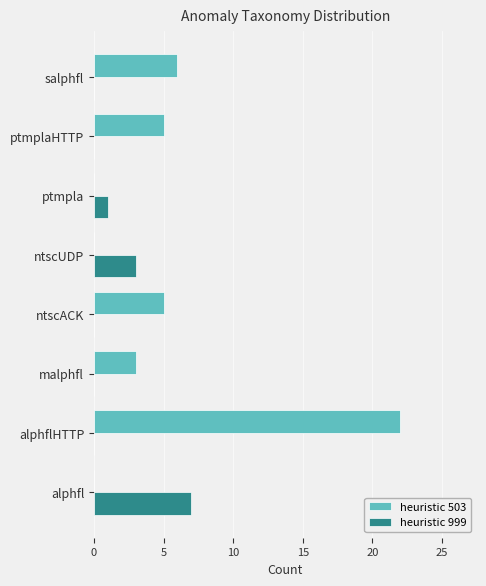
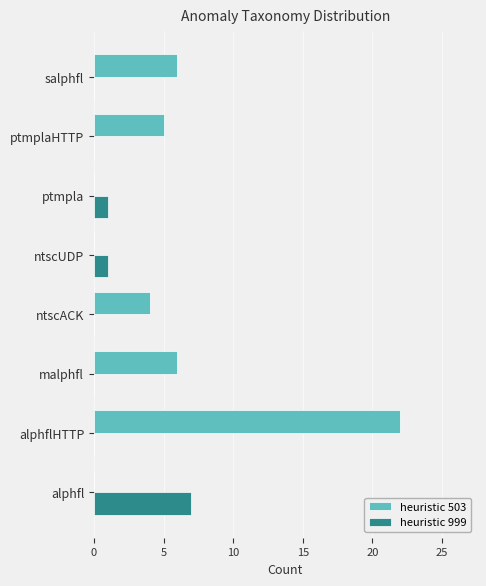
heuristic 999, ntscUDP: 3 -> 1
heuristic 503, ntscACK: 5 -> 4
heuristic 503, malphfl: 3 -> 6
